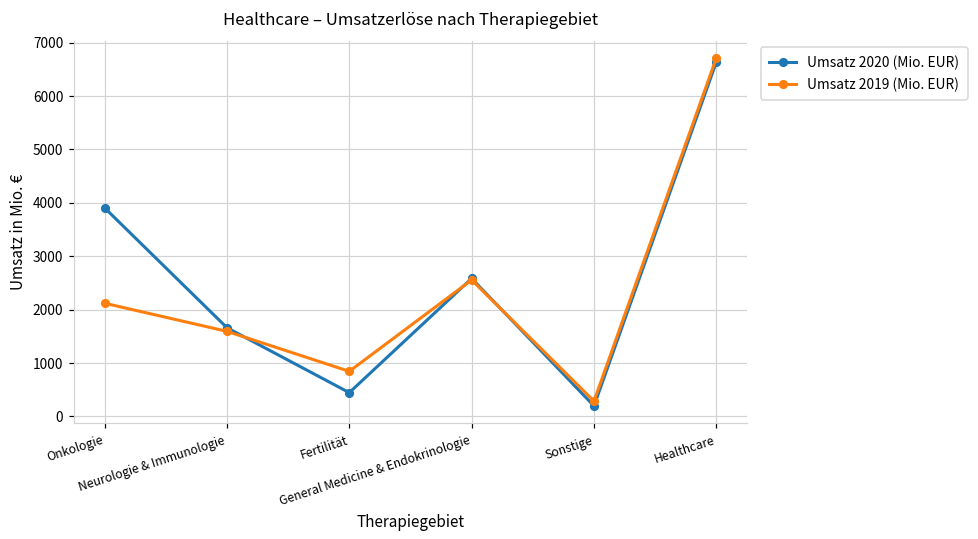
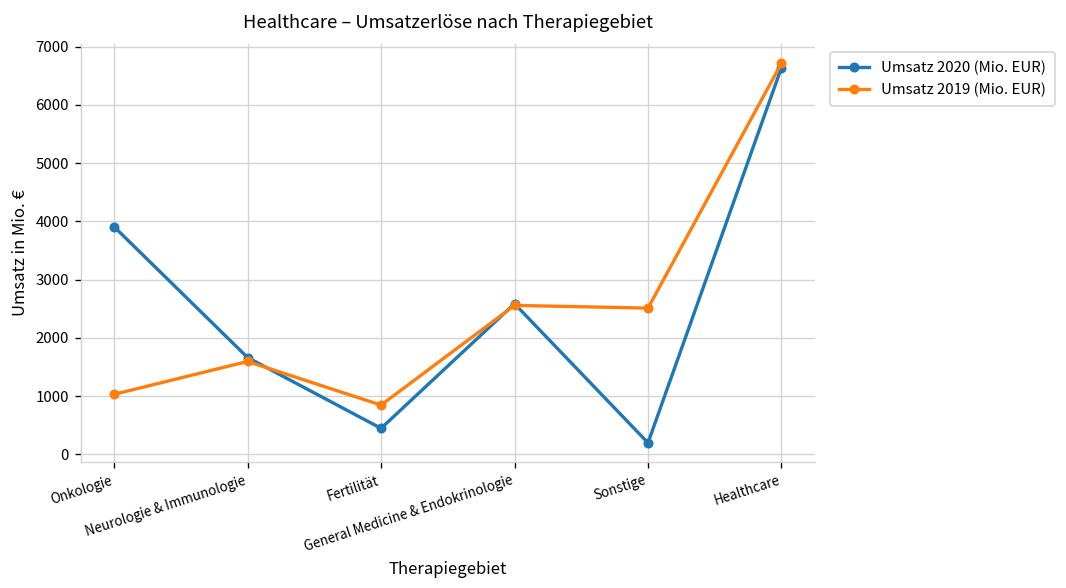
Umsatz 2019 (Mio. EUR), Onkologie: 2100 -> 1000
Umsatz 2019 (Mio. EUR), Sonstige: 300 -> 2500
